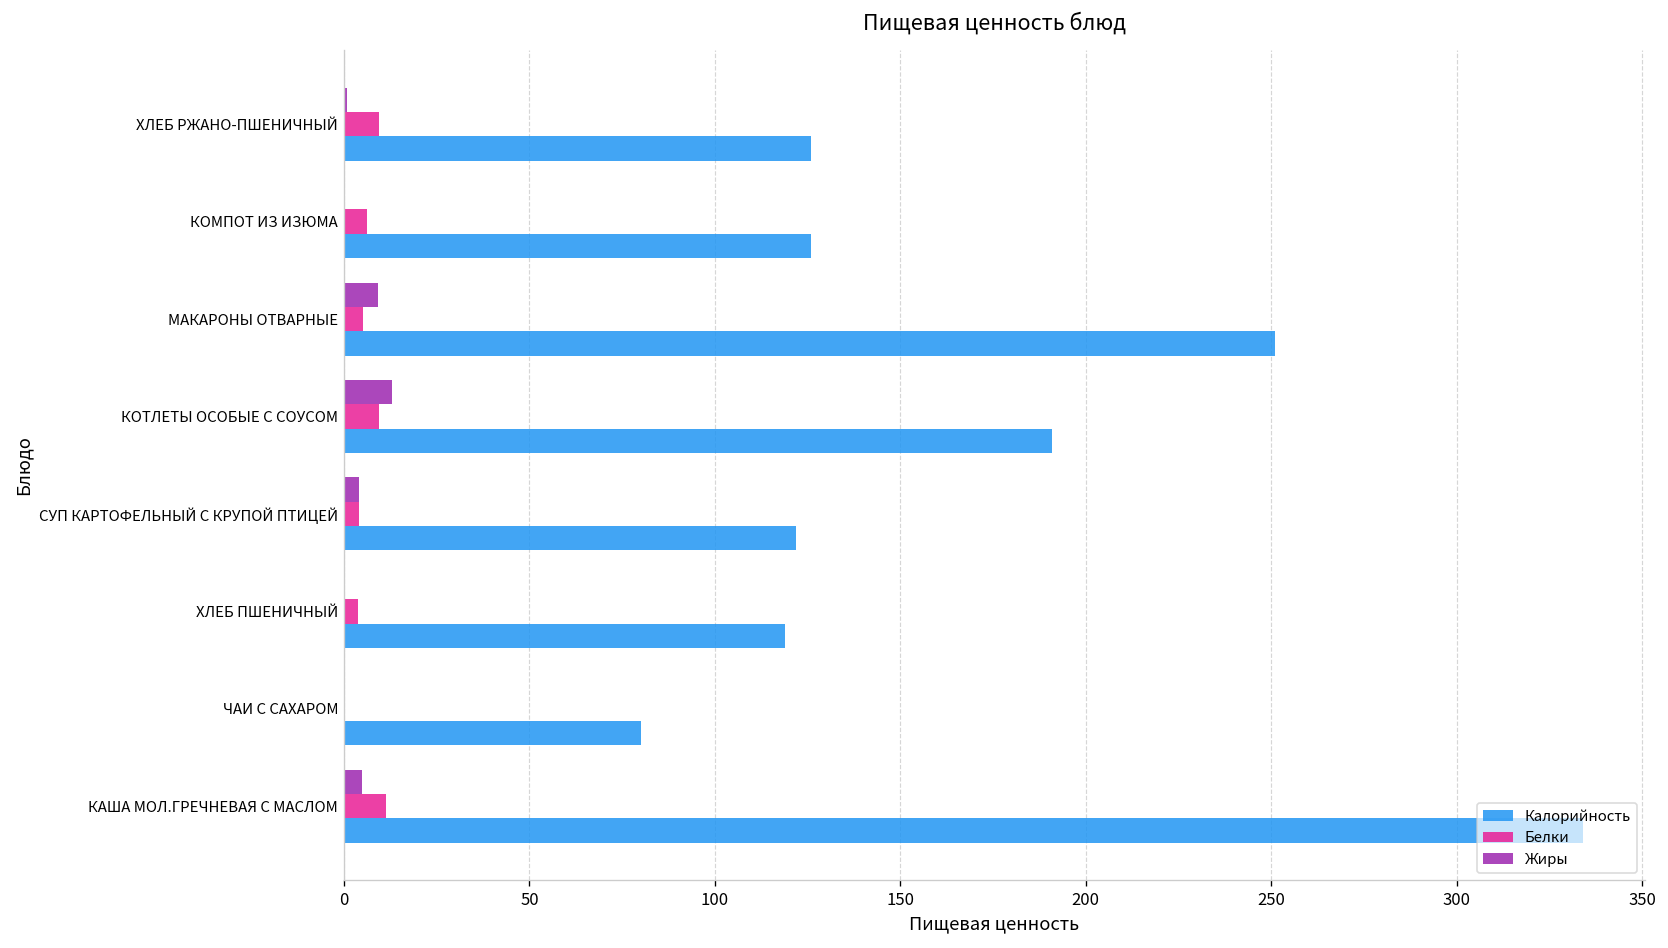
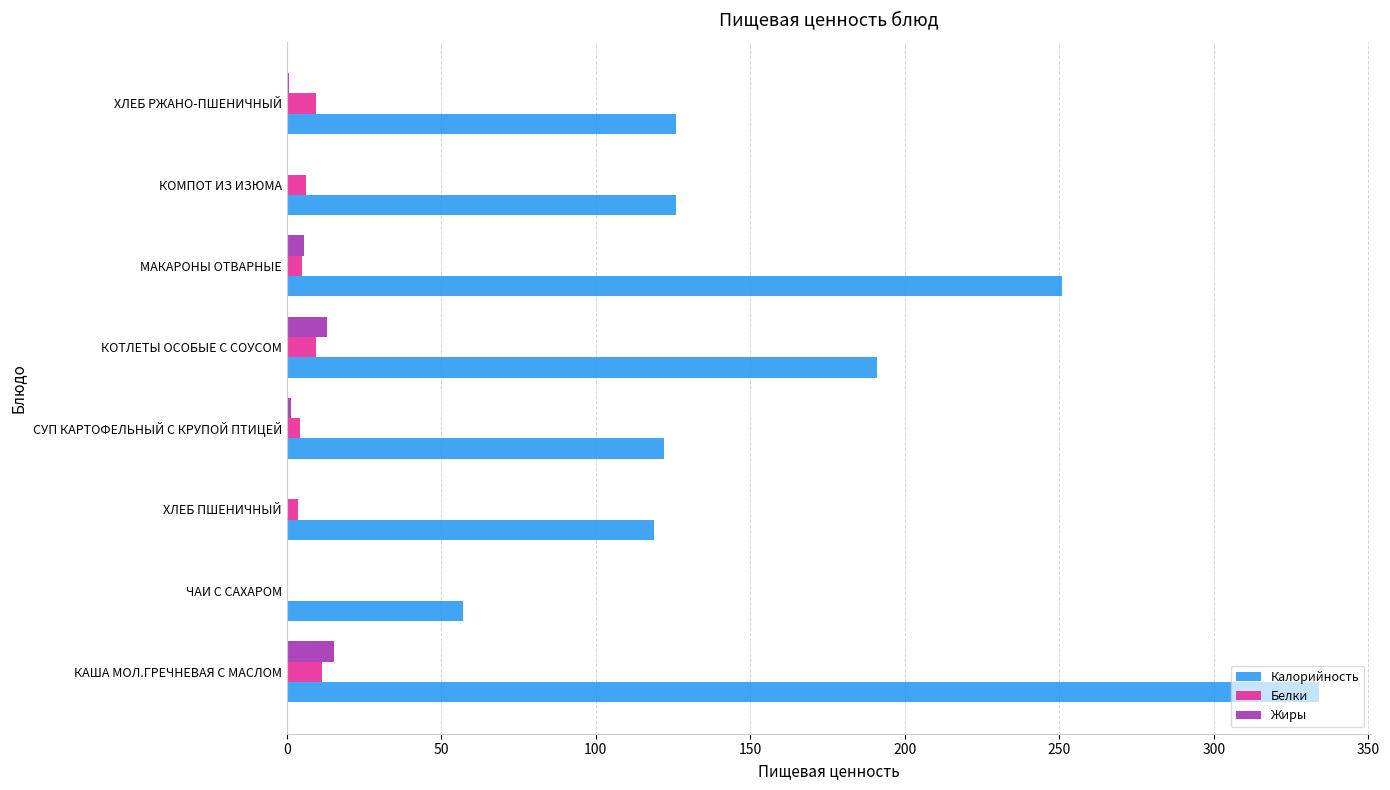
Жиры, МАКАРОНЫ ОТВАРНЫЕ: 9 -> 5
Жиры, СУП КАРТОФЕЛЬНЫЙ С КРУПОЙ ПТИЦЕЙ: 4 -> 2
Калорийность, ЧАИ С САХАРОМ: 80 -> 57
Жиры, КАША МОЛ.ГРЕЧНЕВАЯ С МАСЛОМ: 5 -> 15
